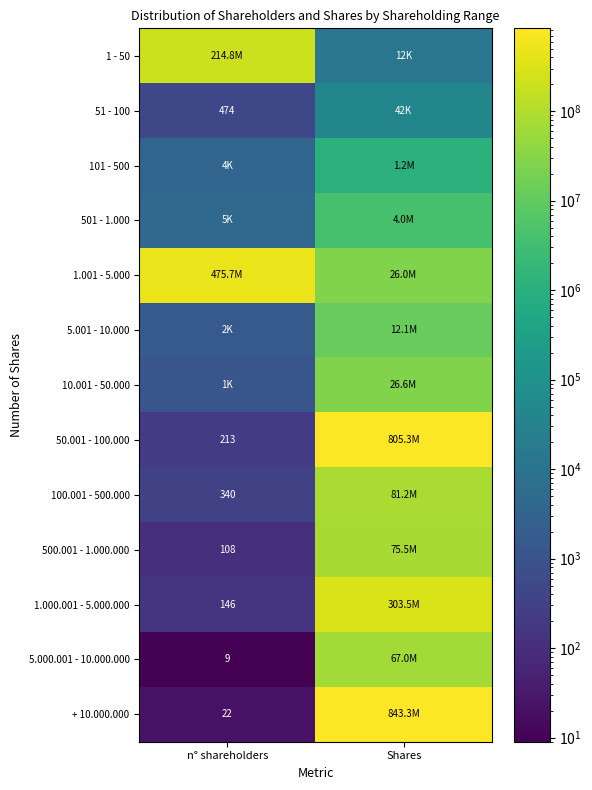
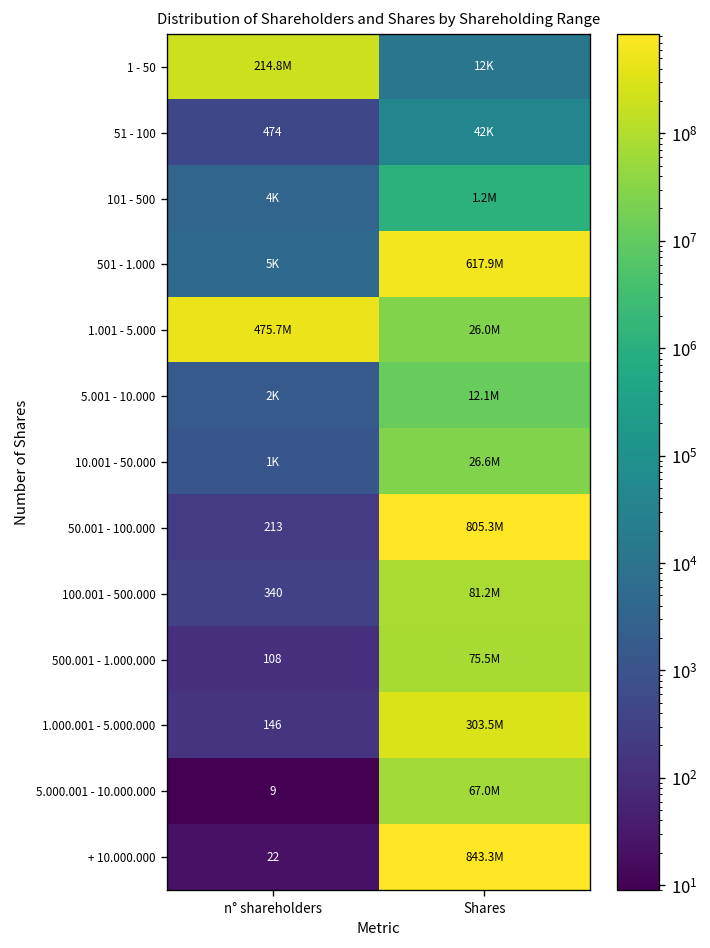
501 - 1.000, Shares: 4.0M -> 617.9M
